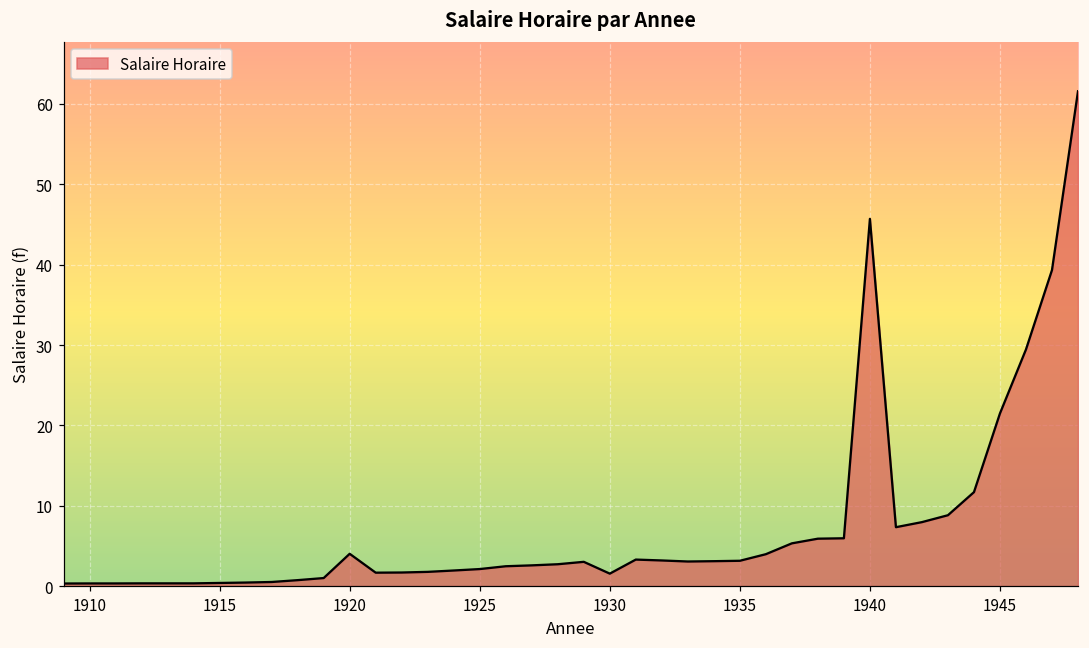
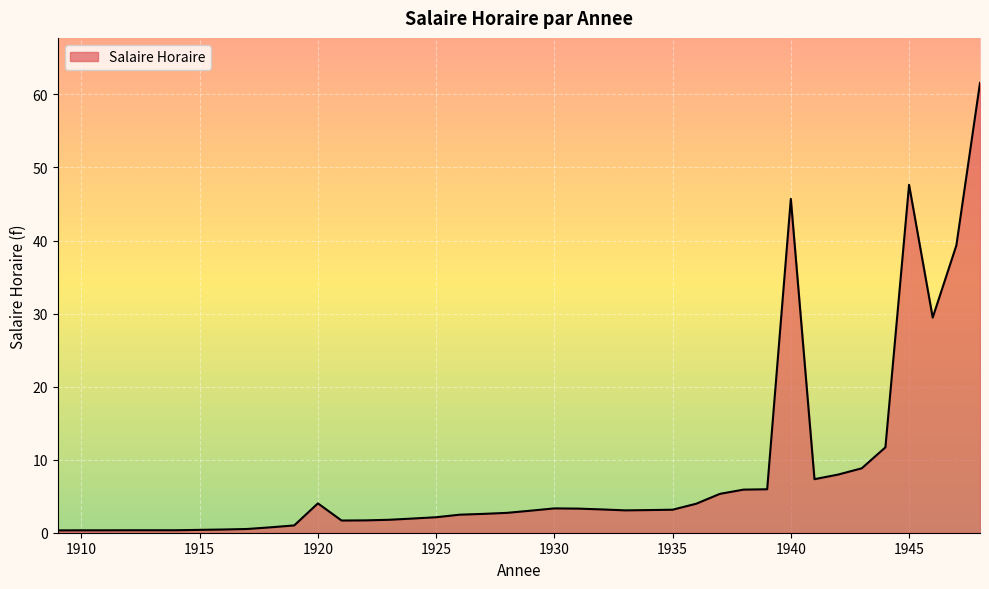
1930: 2 -> 3
1945: 21 -> 48
